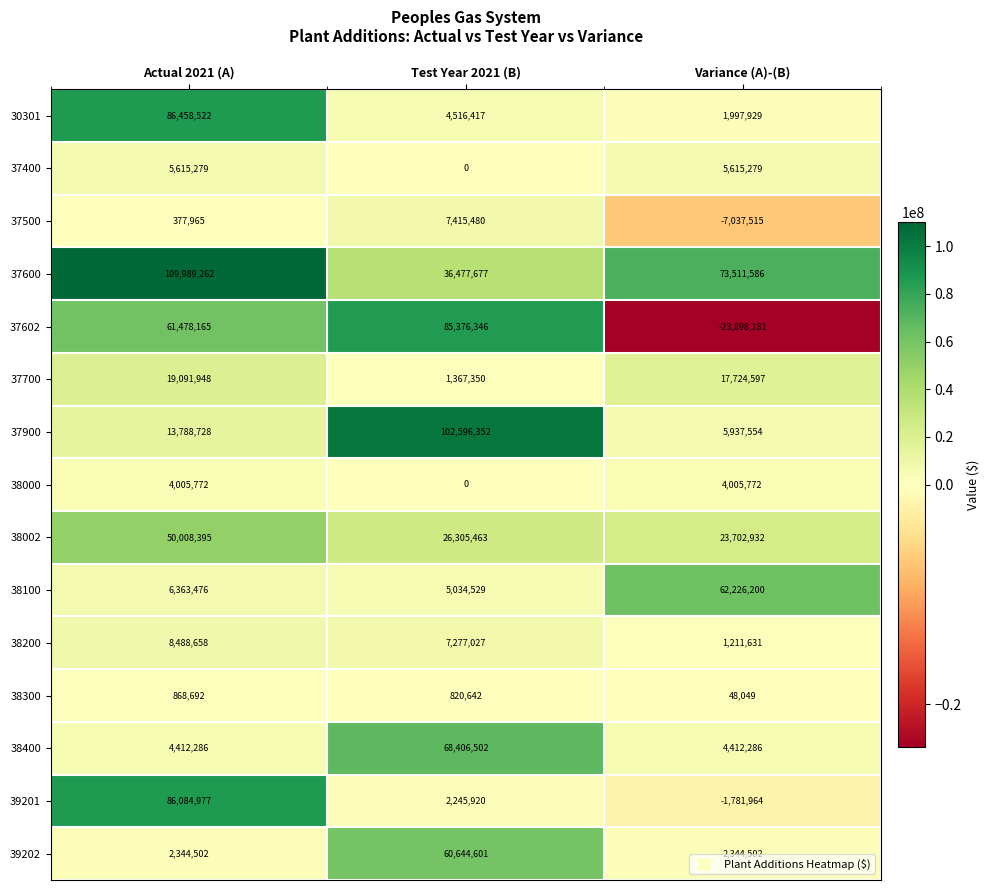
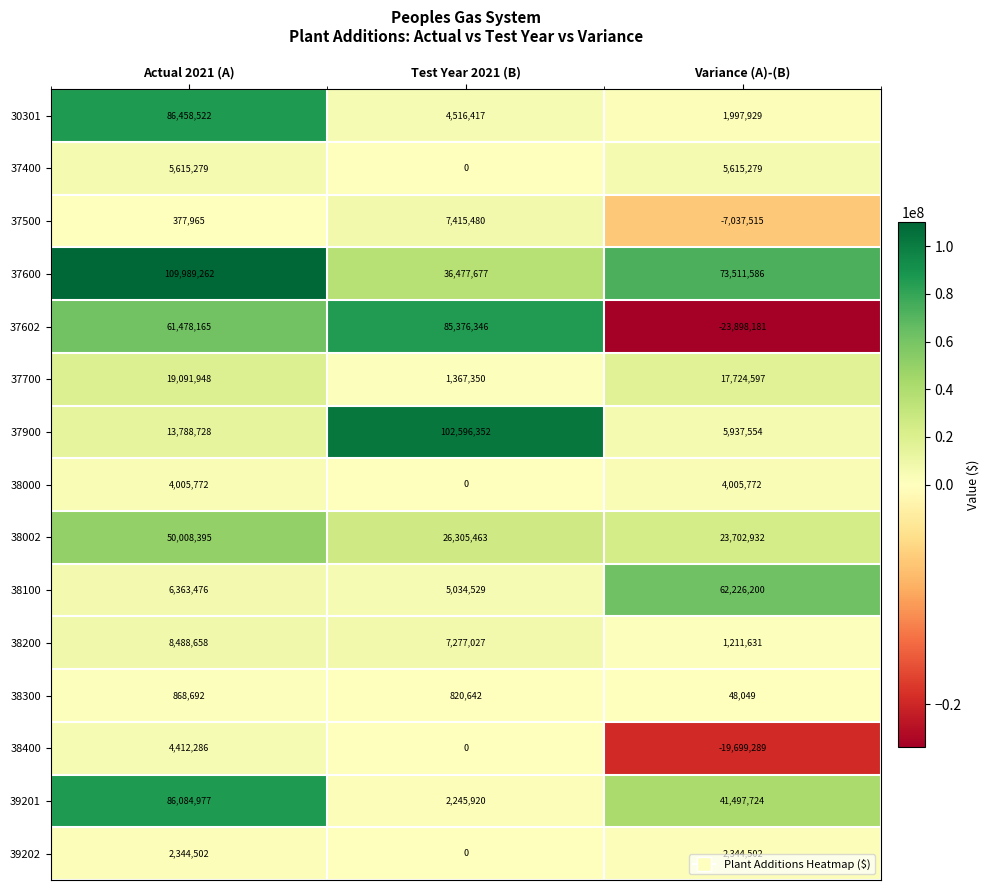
38400, Test Year 2021 (B): 68,406,502 -> 0
38400, Variance (A)-(B): 4,412,286 -> -19,699,289
39201, Variance (A)-(B): -1,781,964 -> 41,497,724
39202, Test Year 2021 (B): 60,644,601 -> 0
